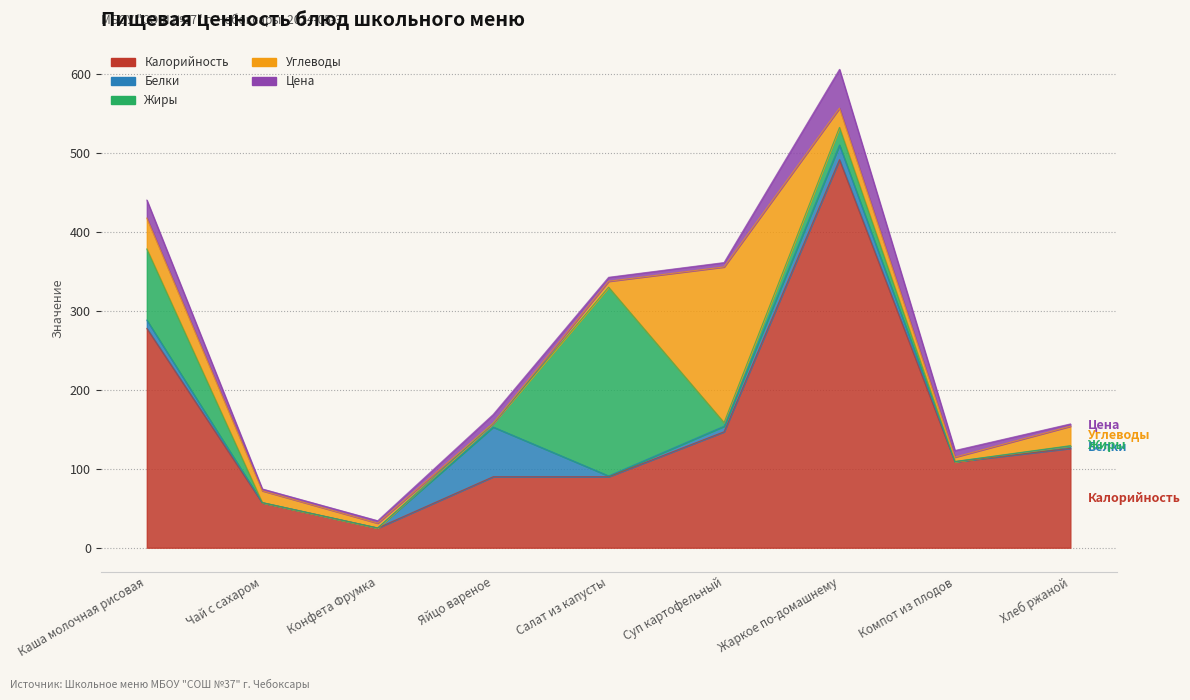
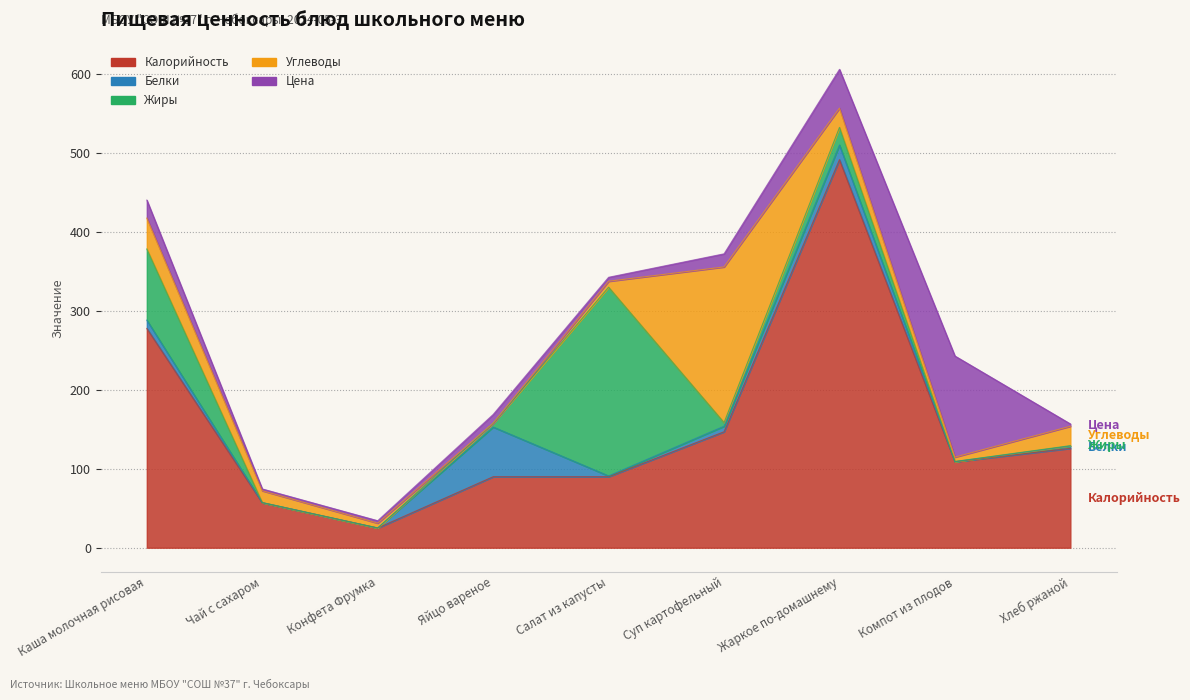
Цена, Суп картофельный: 10 -> 20
Цена, Компот из плодов: 10 -> 130
